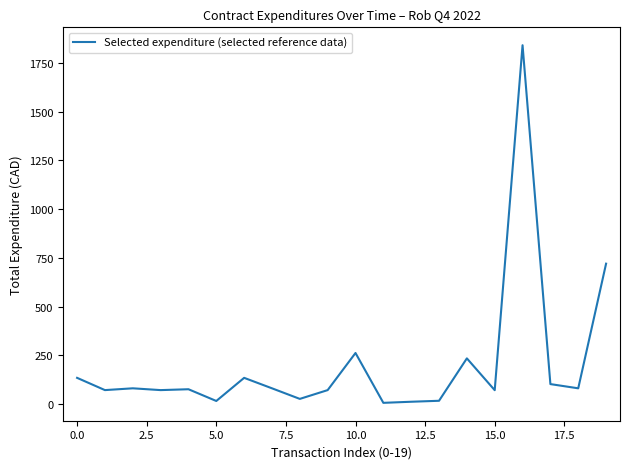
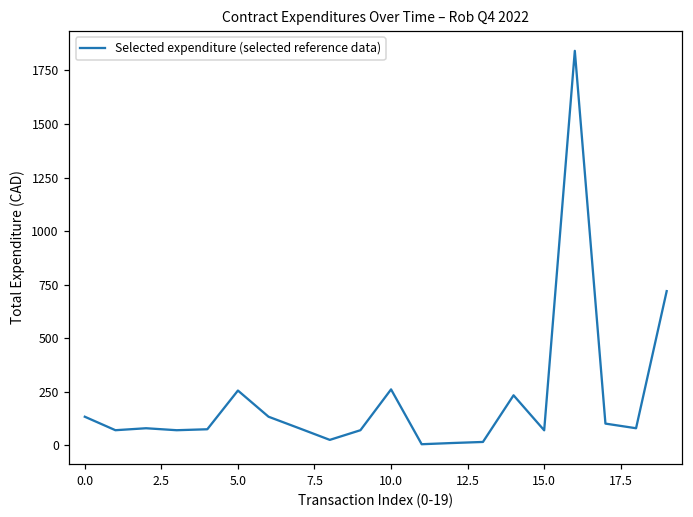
5.0: 10 -> 260
